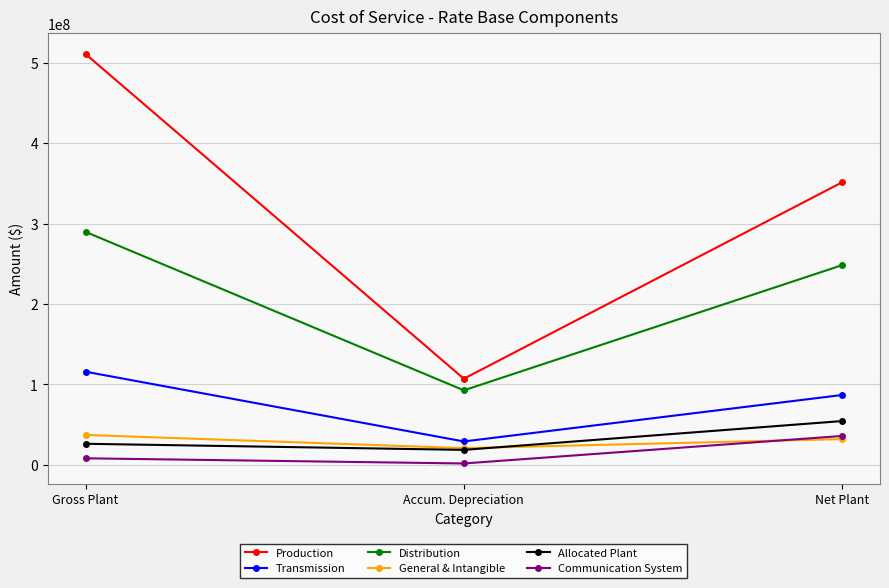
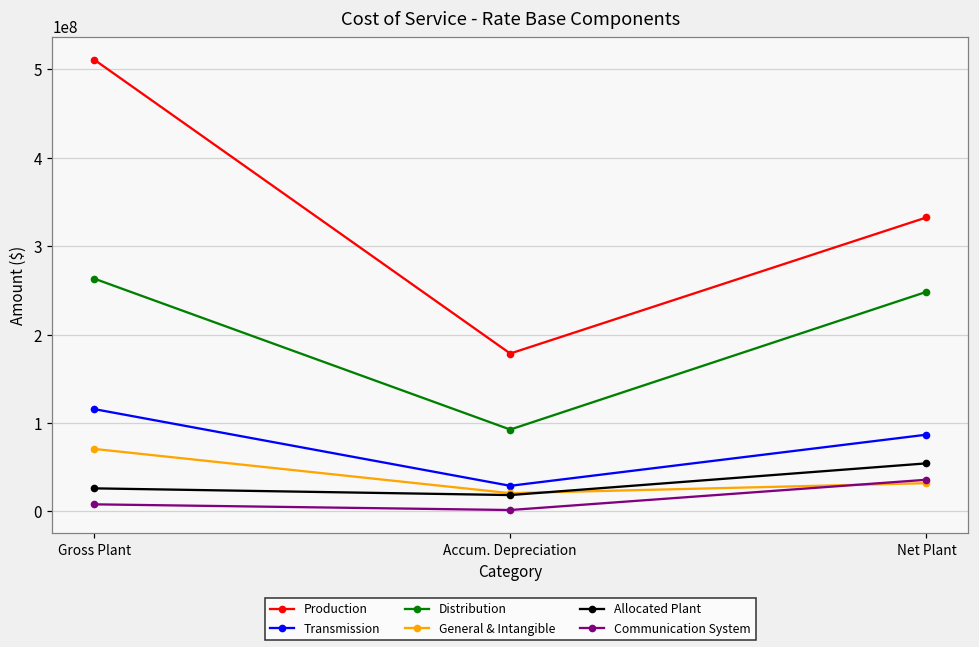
Distribution, Gross Plant: 290000000 -> 260000000
General & Intangible, Gross Plant: 40000000 -> 70000000
Production, Accum. Depreciation: 110000000 -> 180000000
Production, Net Plant: 350000000 -> 330000000
